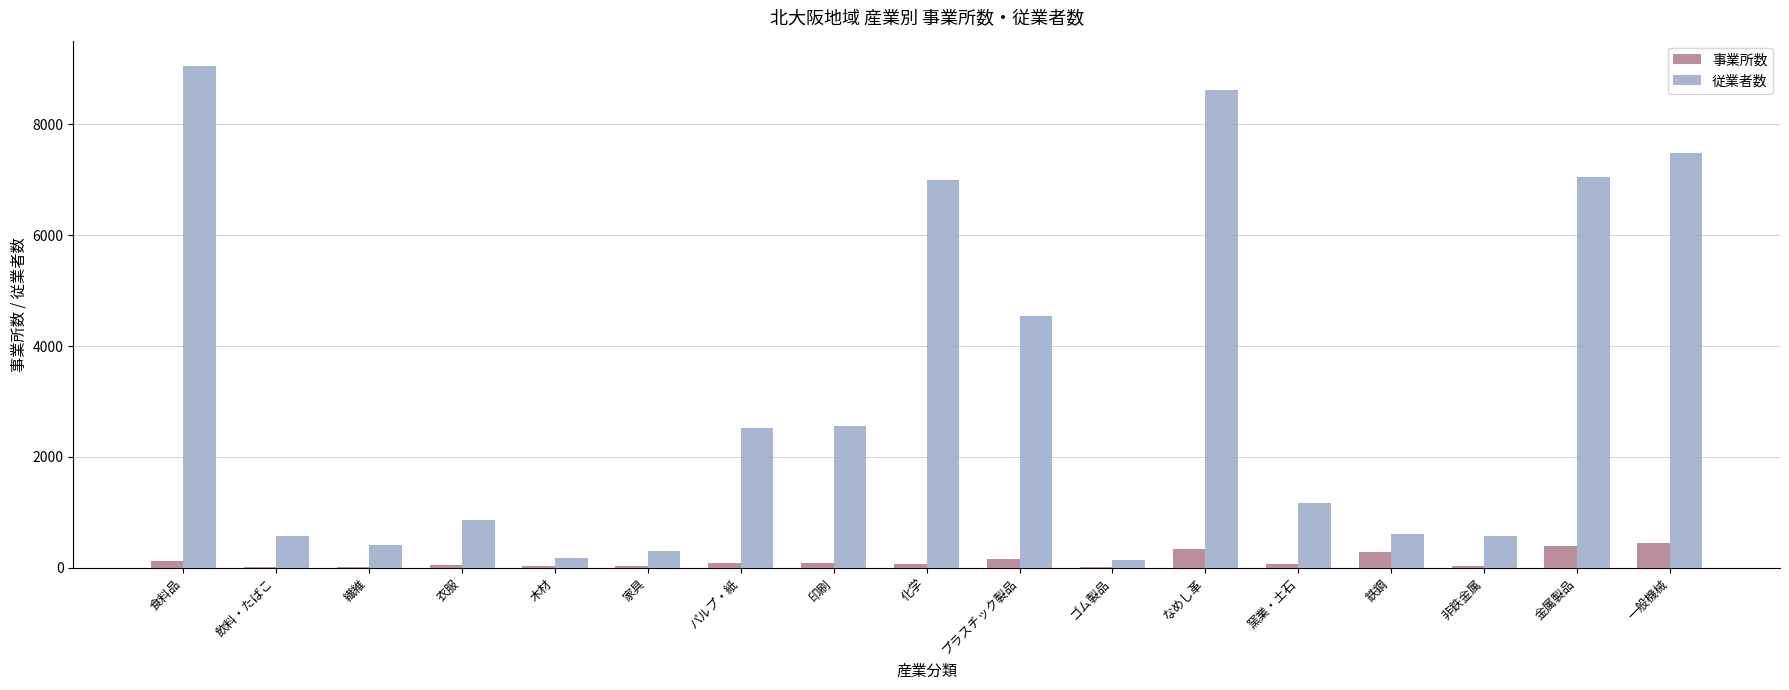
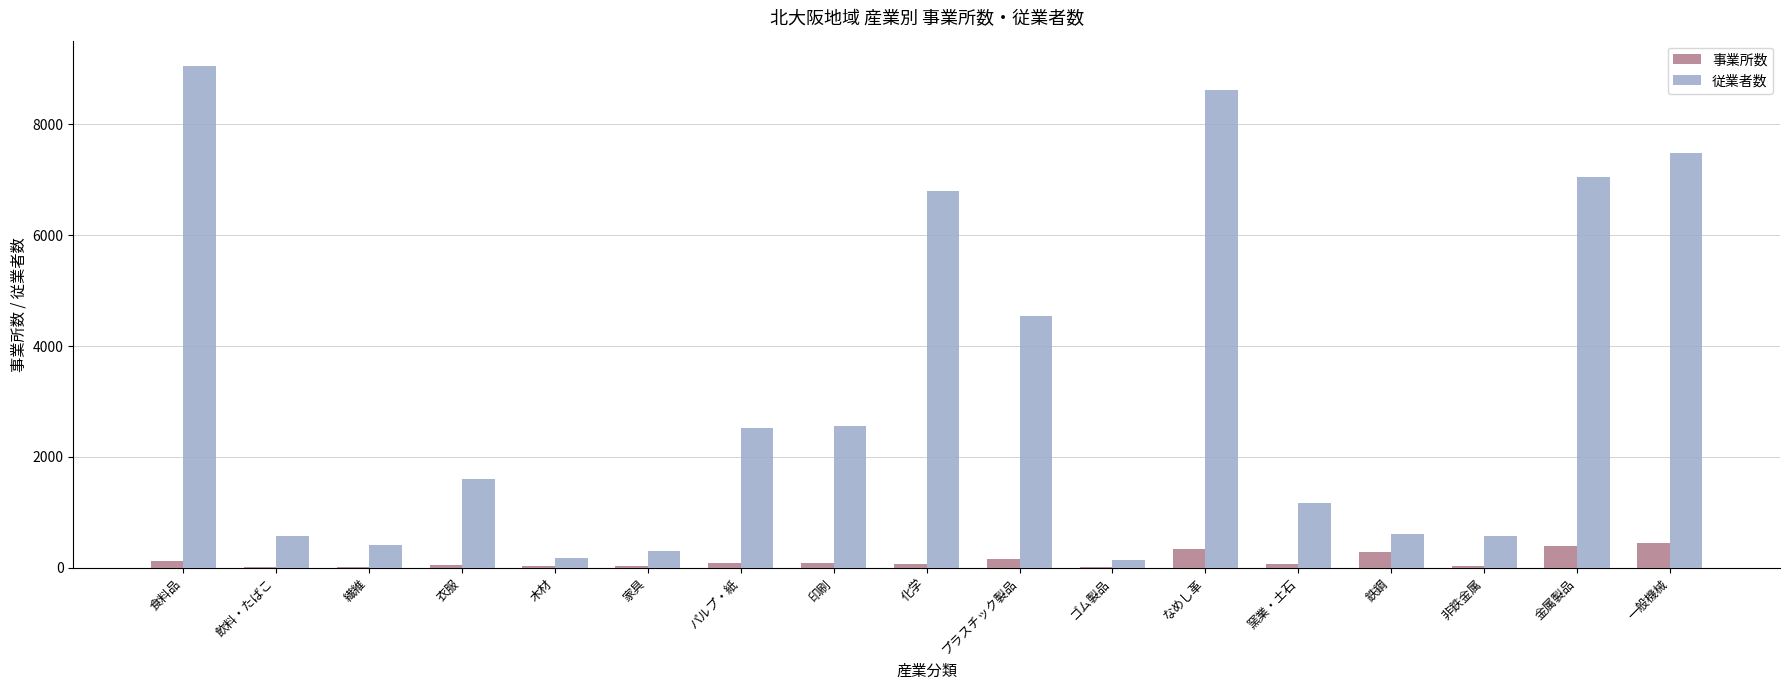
従業者数, 衣服: 900 -> 1600
従業者数, 化学: 7000 -> 6800
